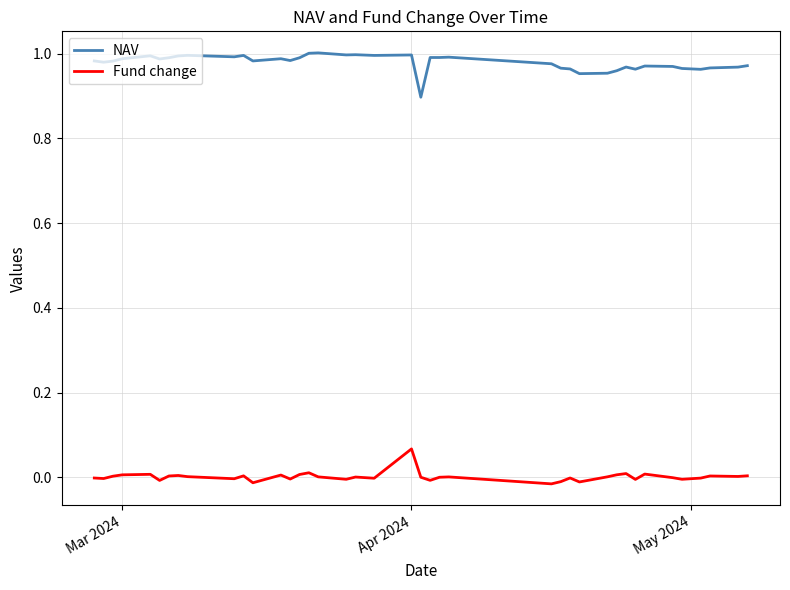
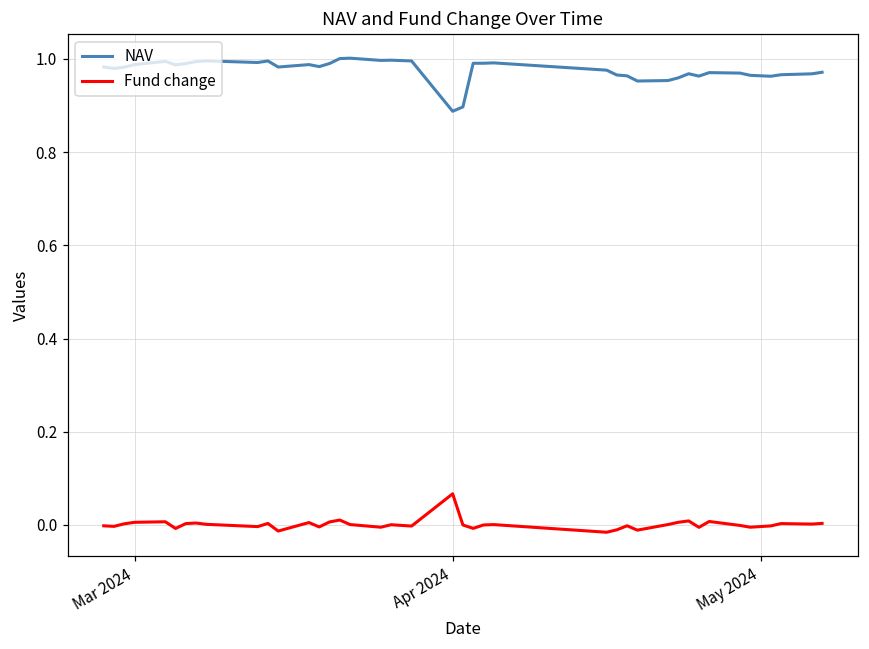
NAV, Apr 2024: 1.00 -> 0.89
